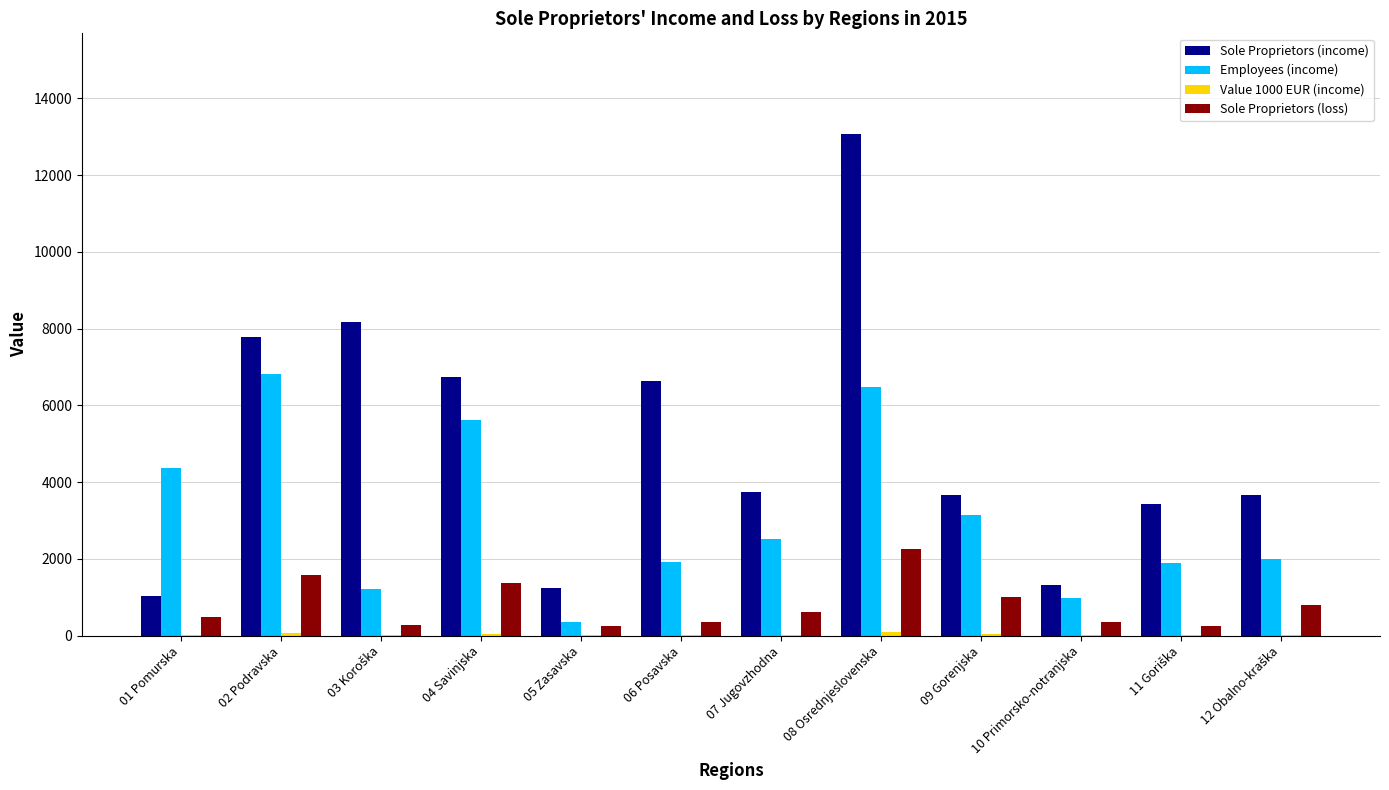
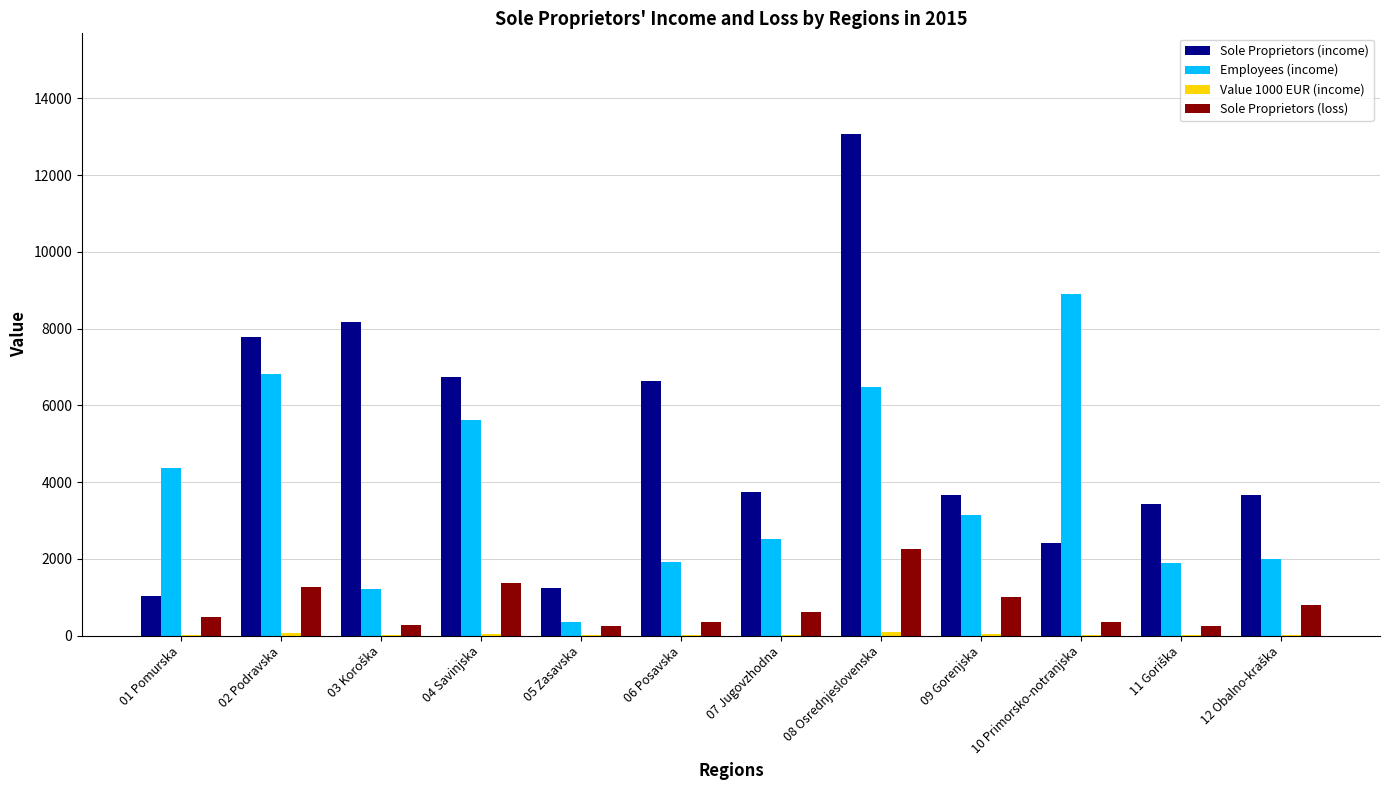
Sole Proprietors (loss), 02 Podravska: 1600 -> 1300
Sole Proprietors (income), 10 Primorsko-notranjska: 1300 -> 2400
Employees (income), 10 Primorsko-notranjska: 1000 -> 8900
